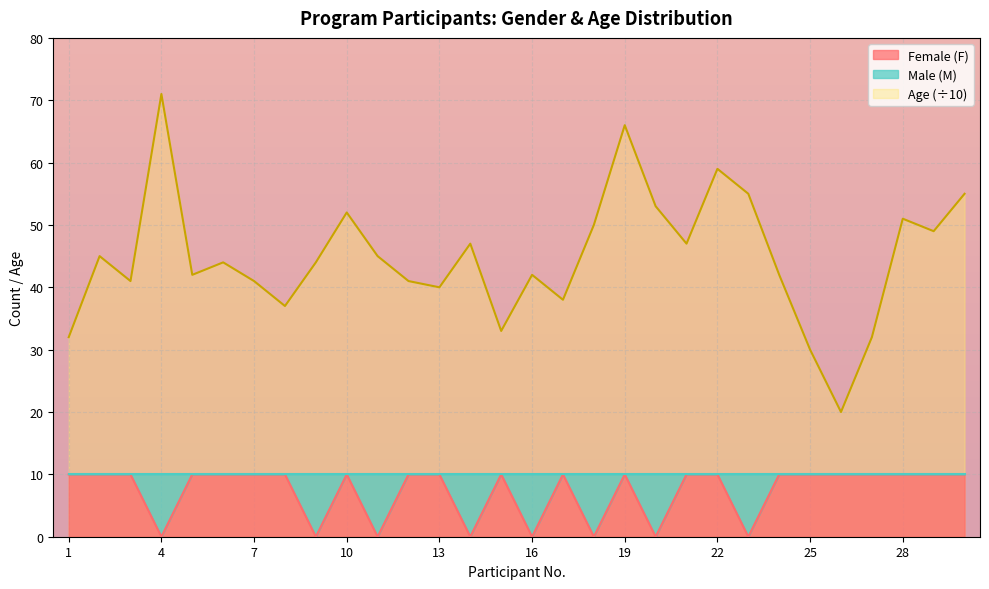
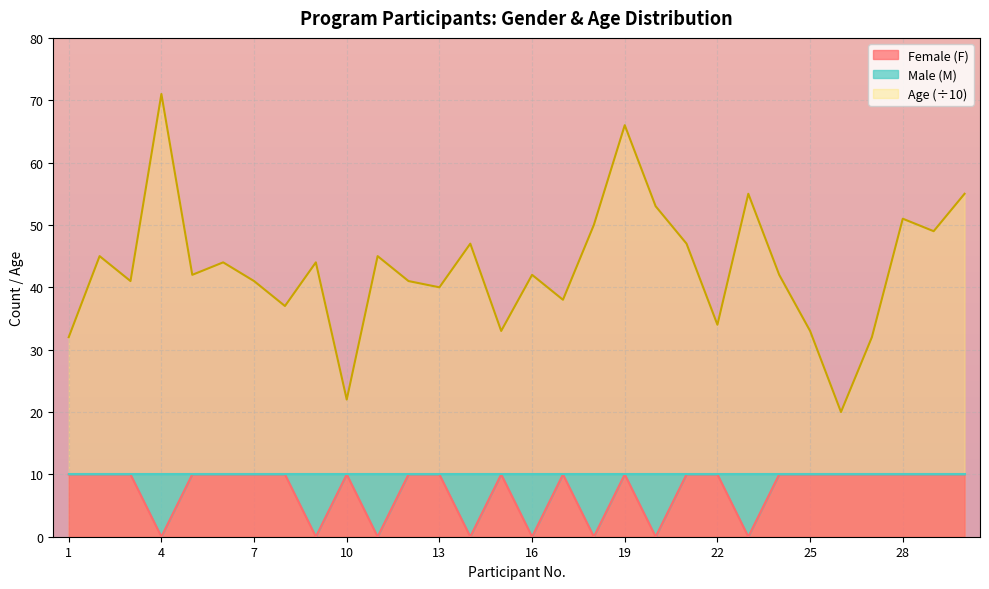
Age (÷10), 10: 52 -> 22
Age (÷10), 22: 59 -> 34
Age (÷10), 25: 30 -> 33
